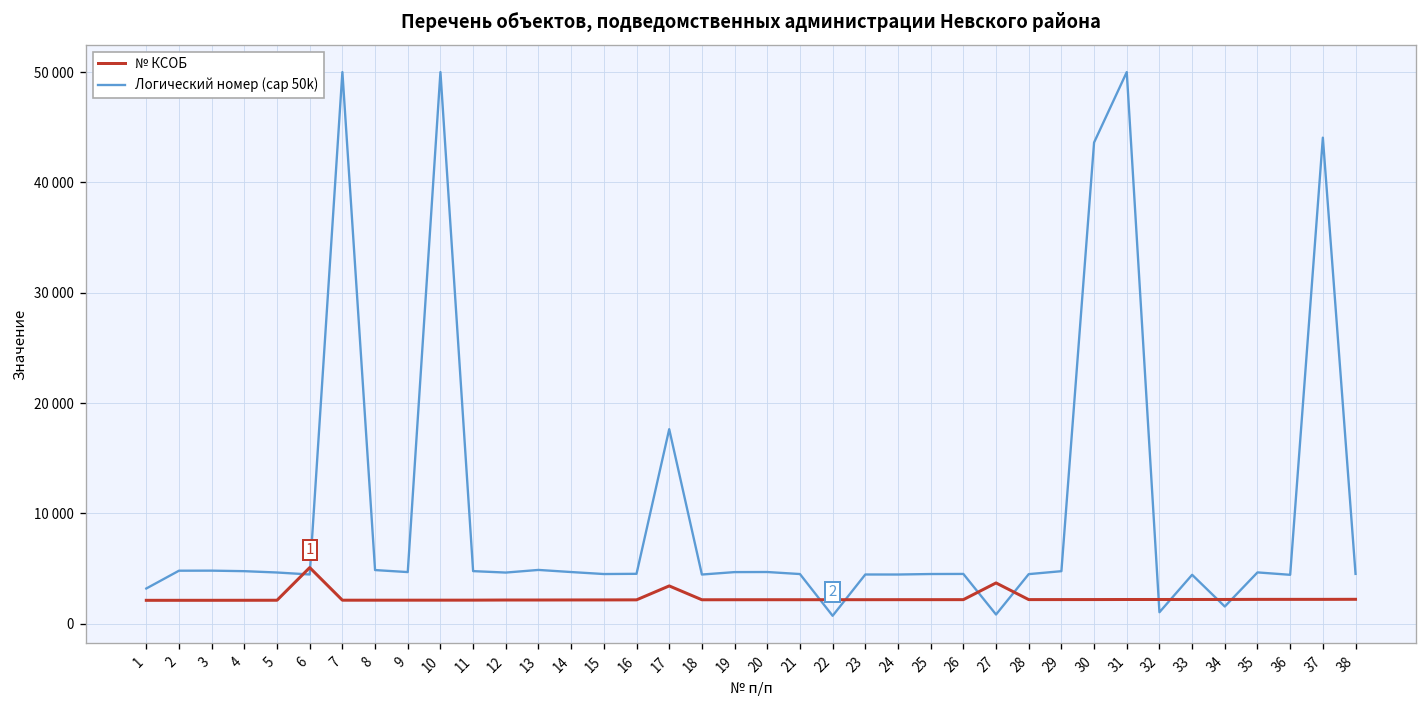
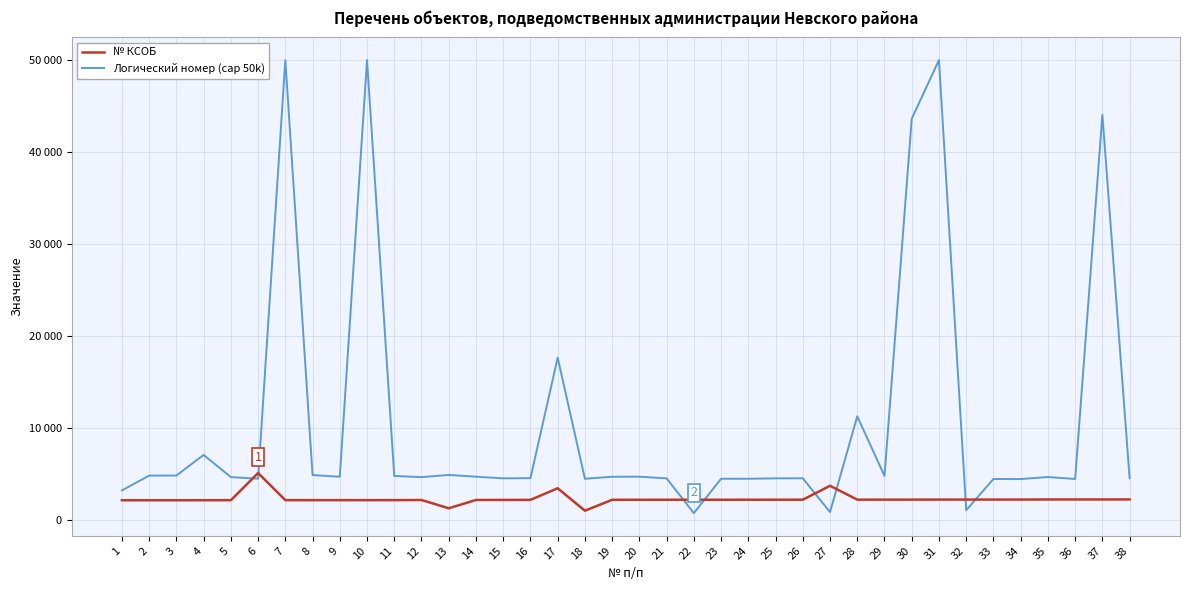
Логический номер (cap 50k), 4: 5000 -> 7000
№ КСОБ, 13: 2000 -> 1000
№ КСОБ, 18: 2000 -> 1000
Логический номер (cap 50k), 28: 5000 -> 11000
Логический номер (cap 50k), 34: 2000 -> 4000
